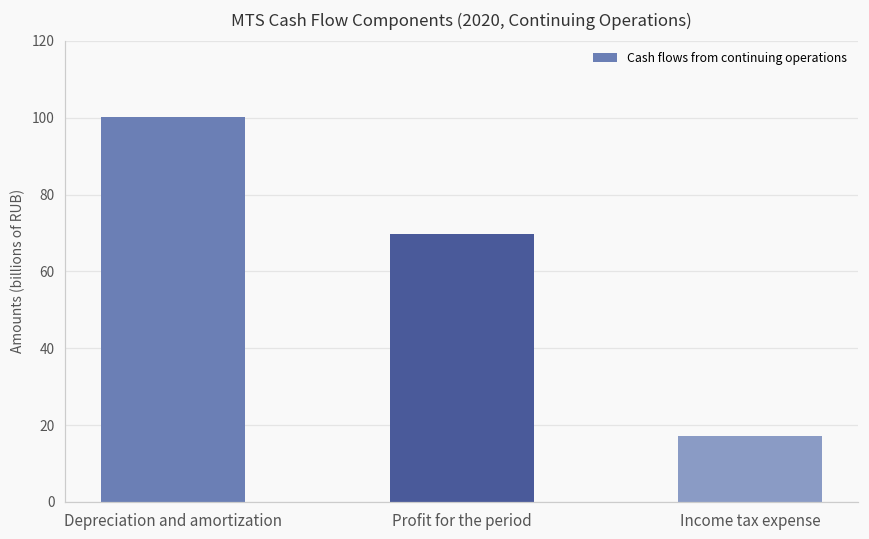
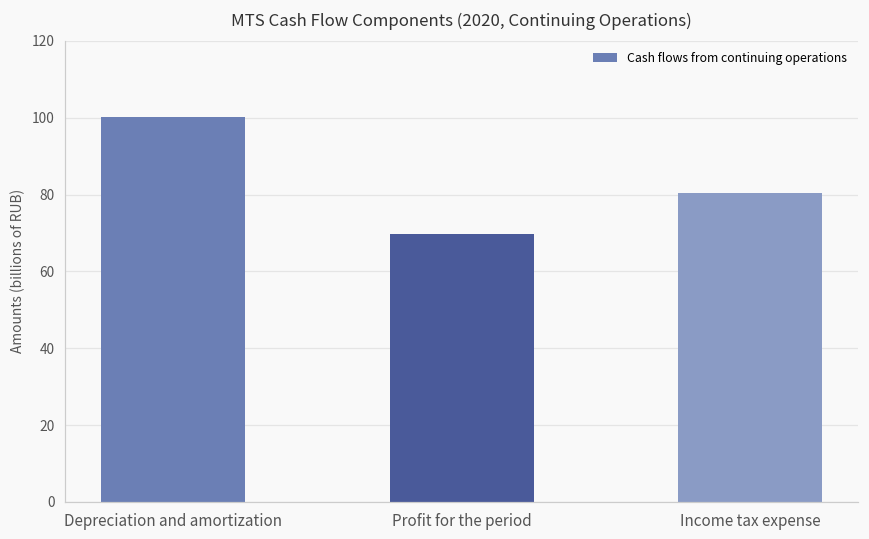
Income tax expense: 17 -> 80
